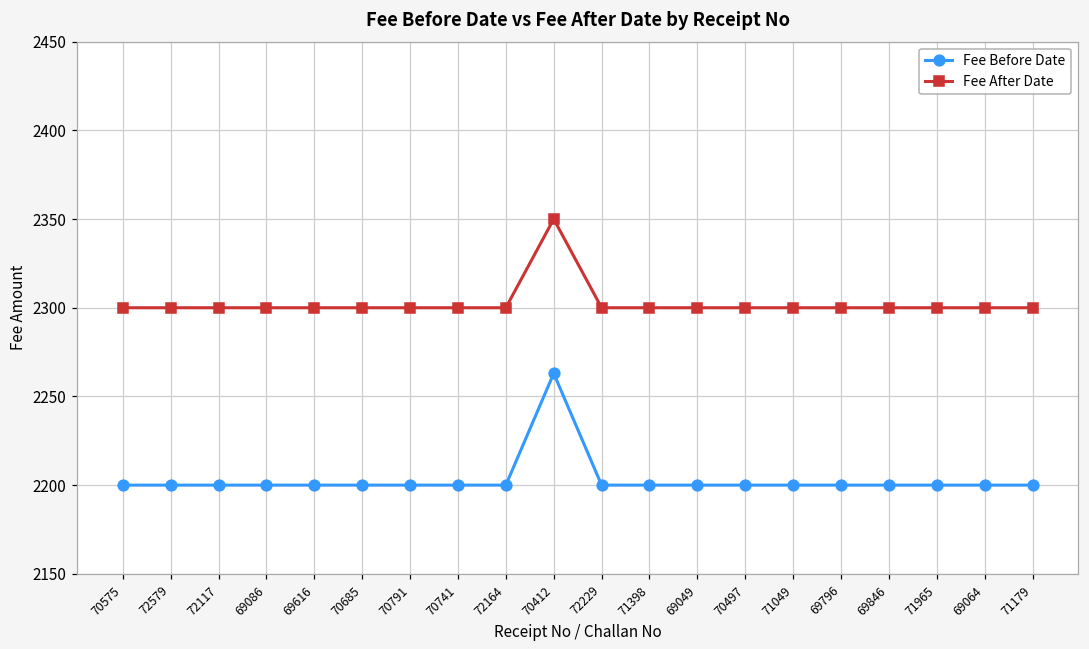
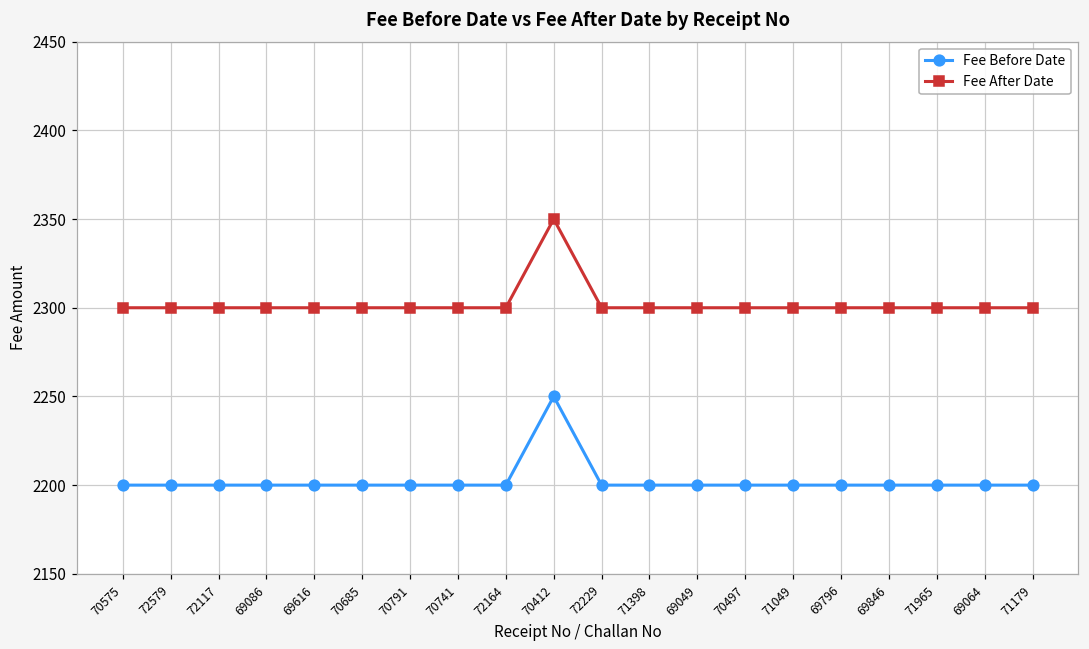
Fee Before Date, 70412: 2263 -> 2250
